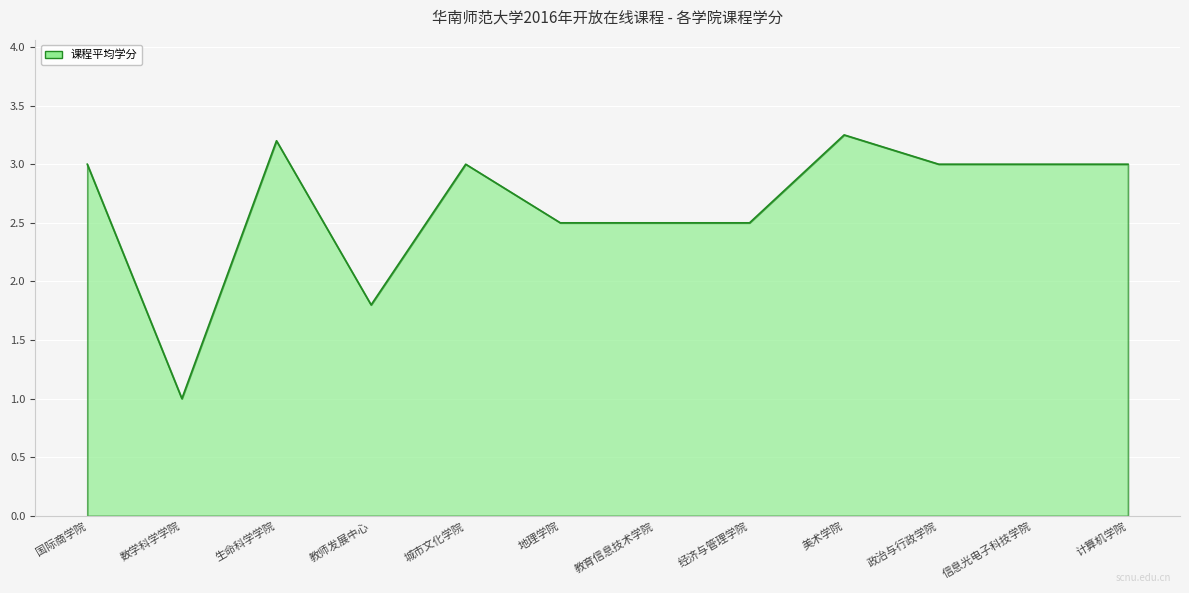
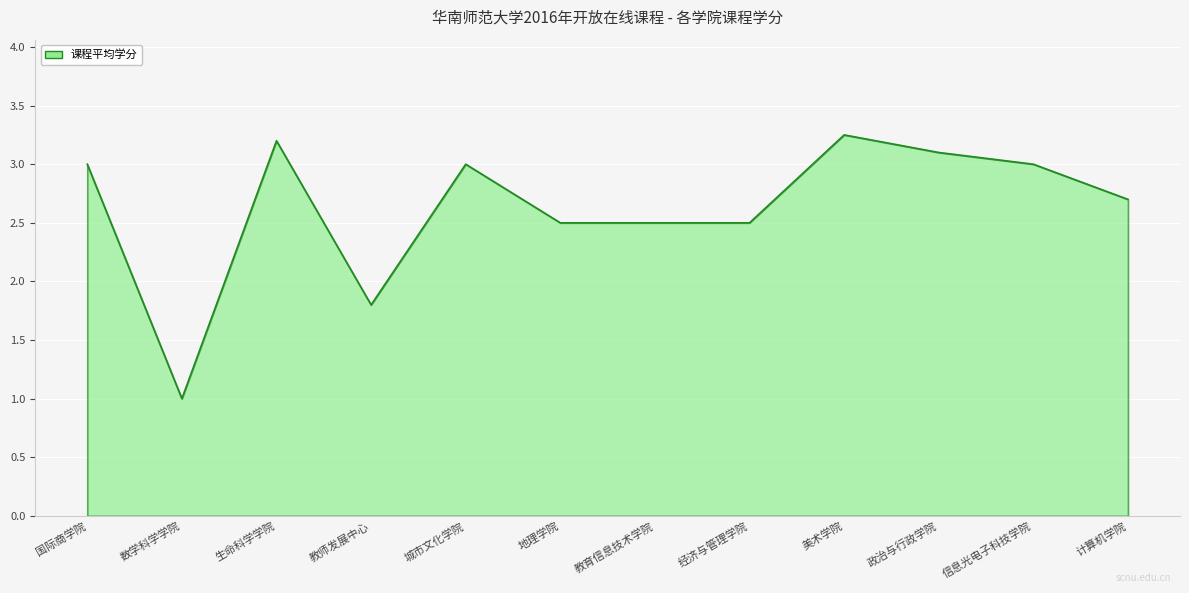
政治与行政学院: 3.0 -> 3.1
计算机学院: 3.0 -> 2.7
